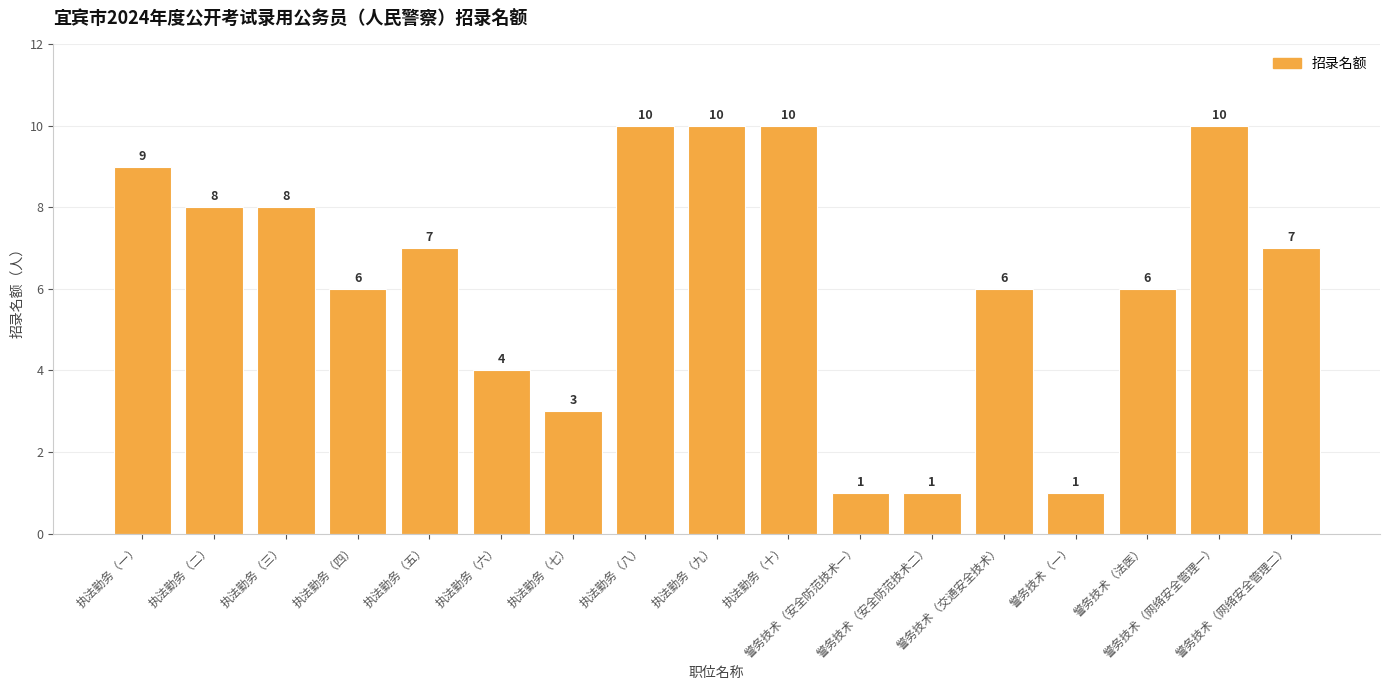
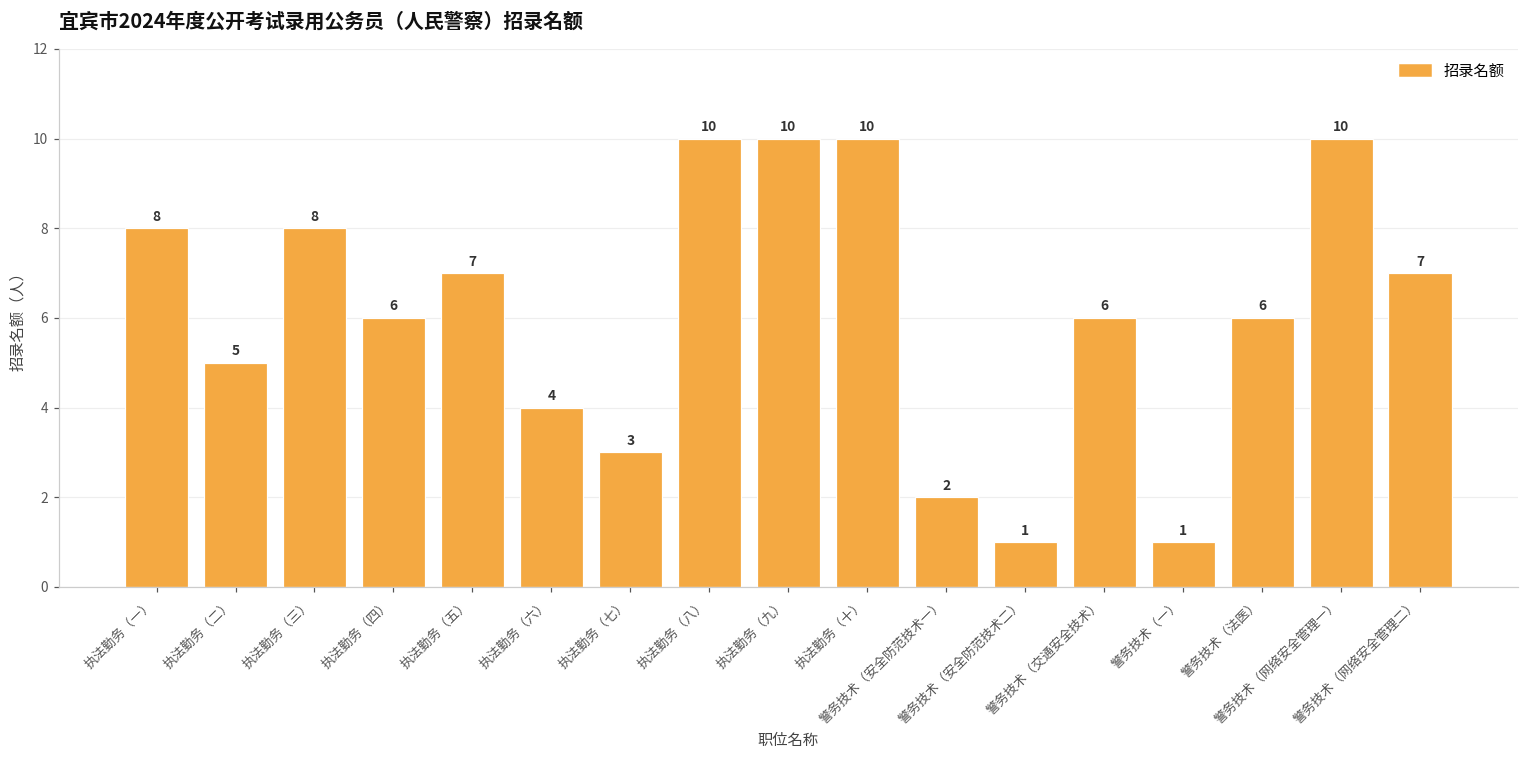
执法勤务（一）: 9 -> 8
执法勤务（二）: 8 -> 5
警务技术（安全防范技术一）: 1 -> 2
